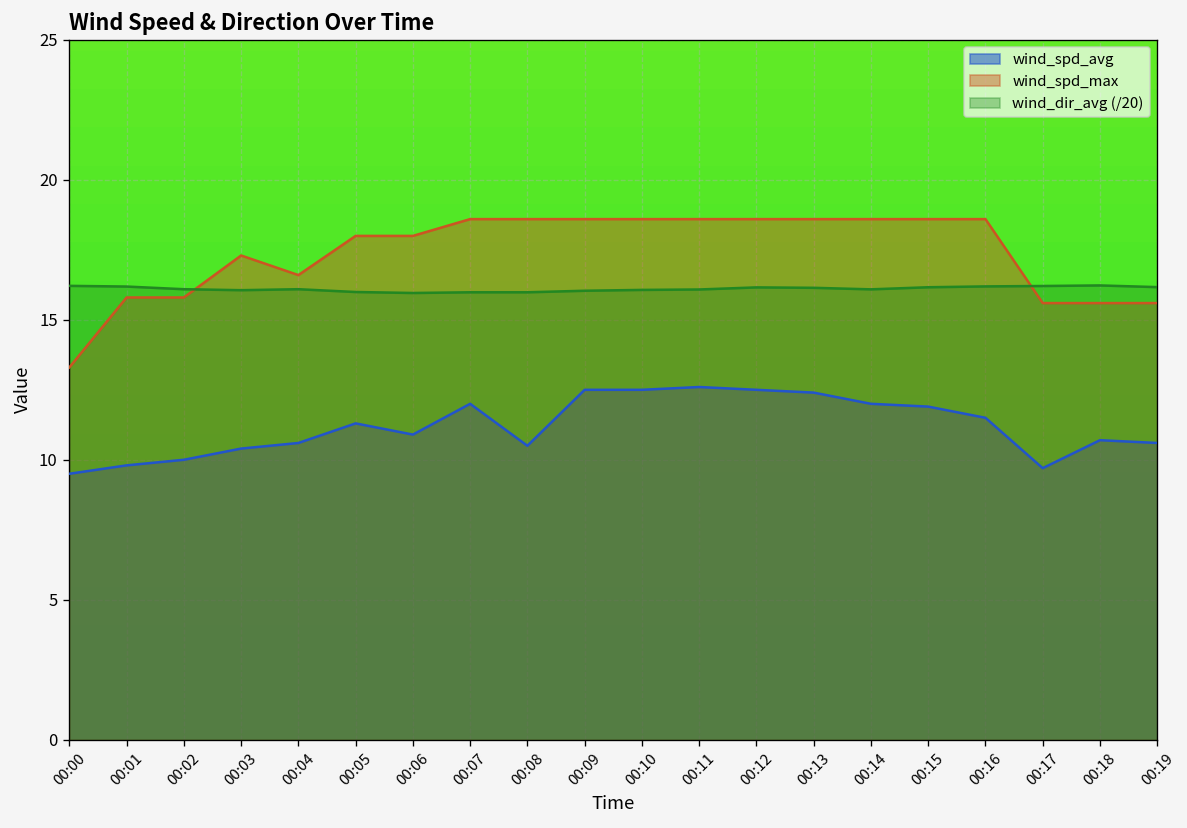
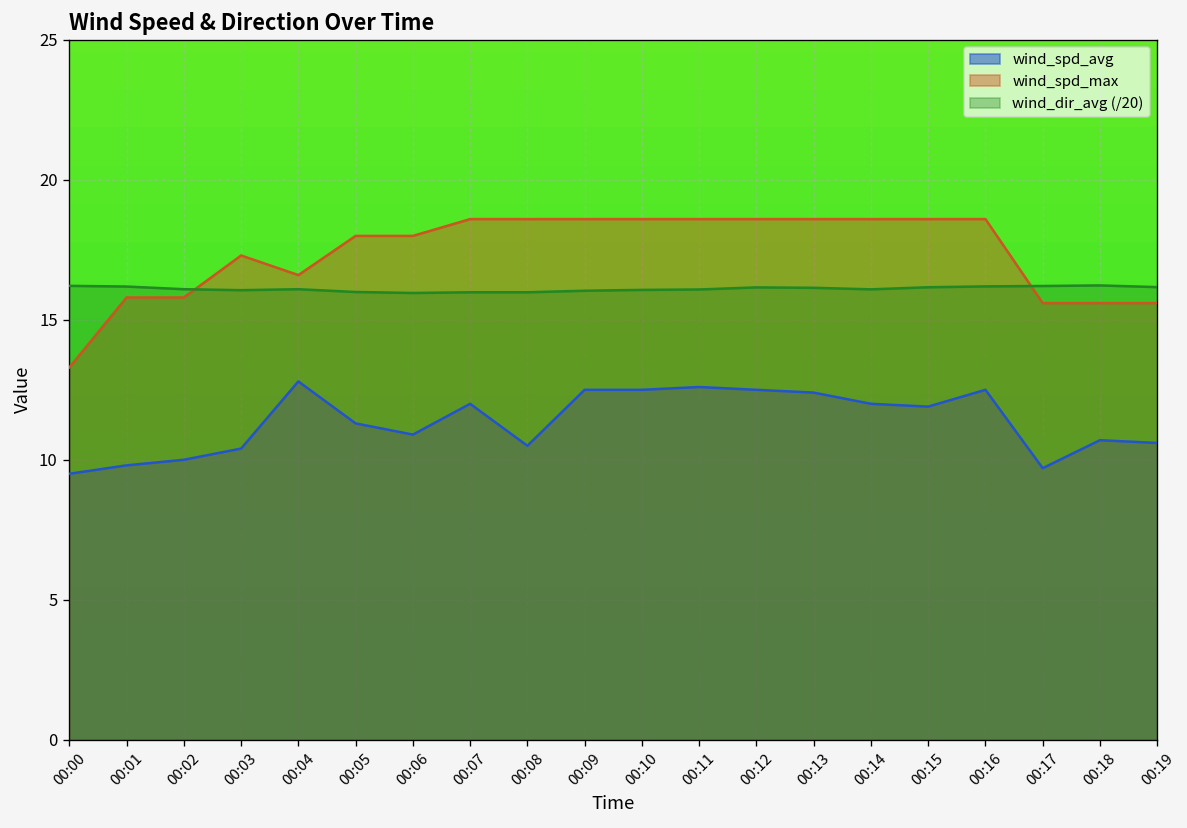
wind_spd_avg, 00:04: 10.6 -> 12.8
wind_spd_avg, 00:16: 11.5 -> 12.5
